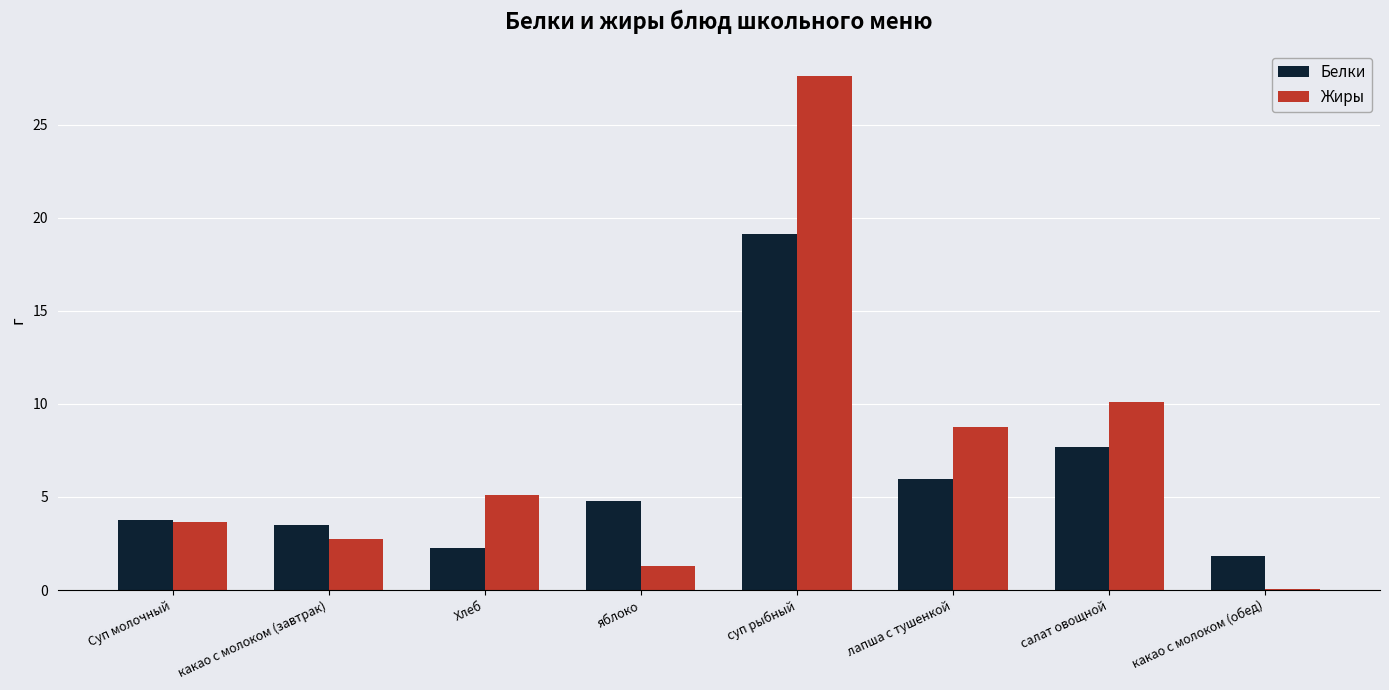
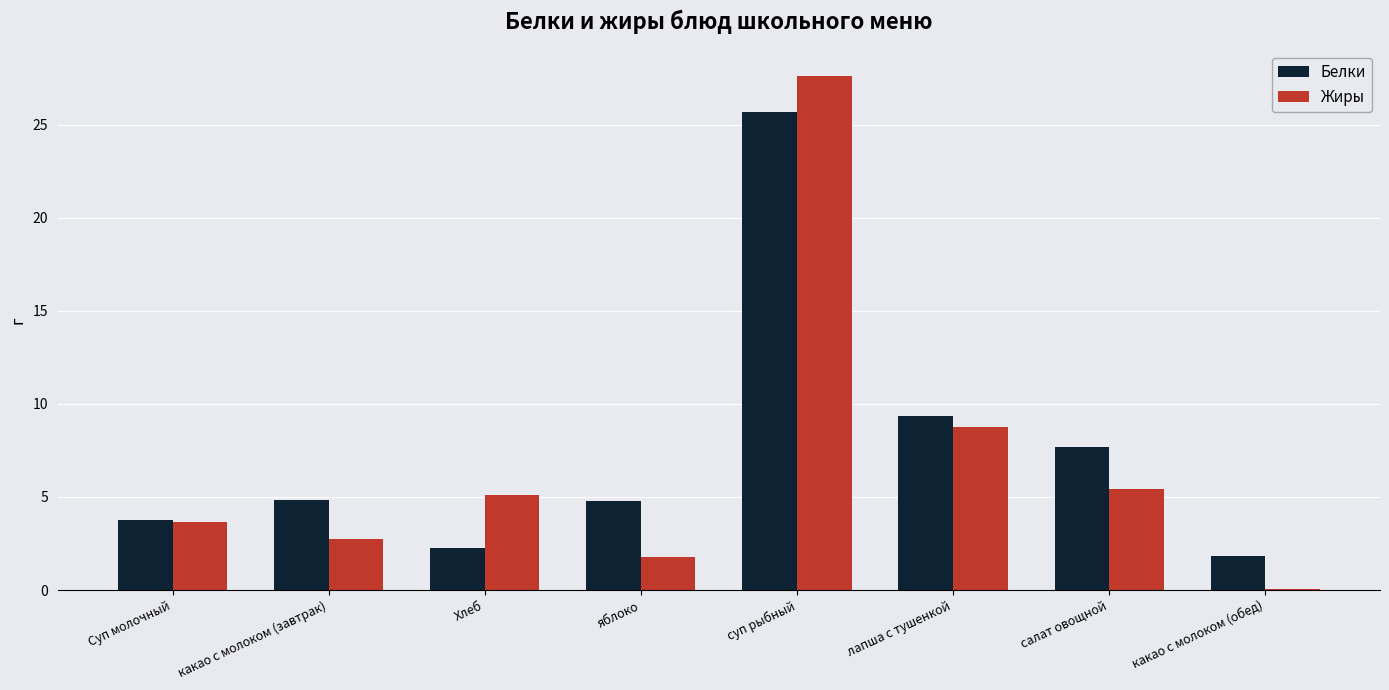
Белки, какао с молоком (завтрак): 3.5 -> 4.8
Жиры, яблоко: 1.3 -> 1.8
Белки, суп рыбный: 19.1 -> 25.7
Белки, лапша с тушенкой: 6.0 -> 9.3
Жиры, салат овощной: 10.1 -> 5.4
